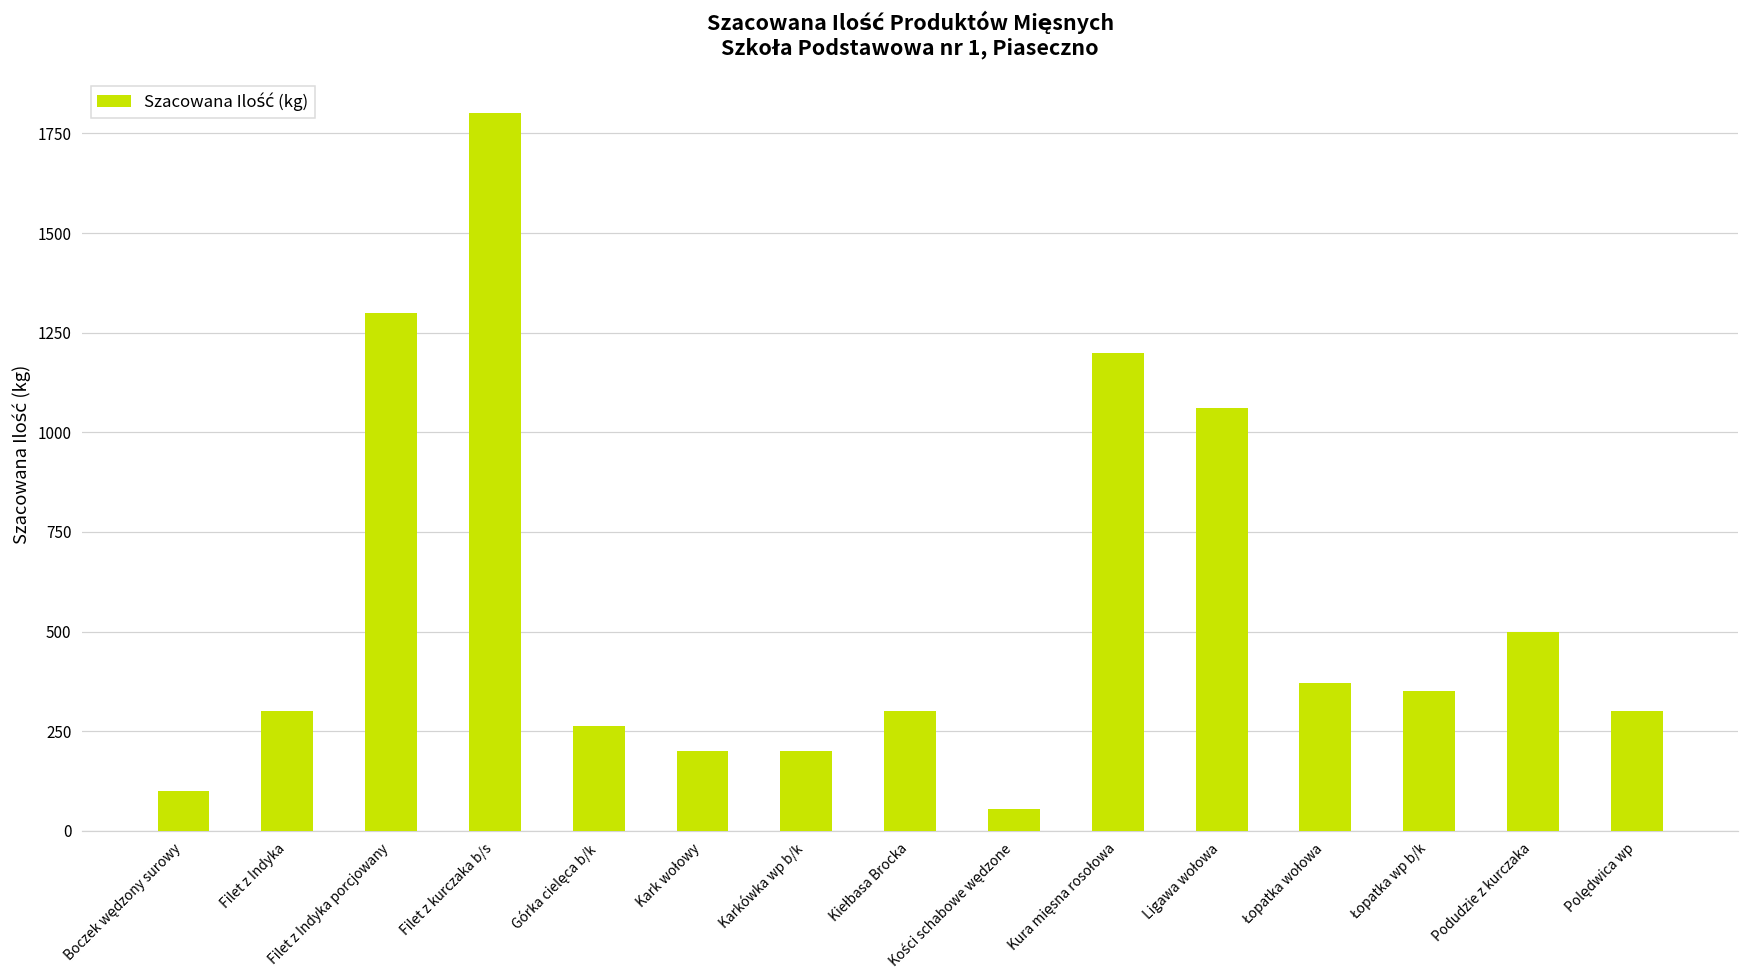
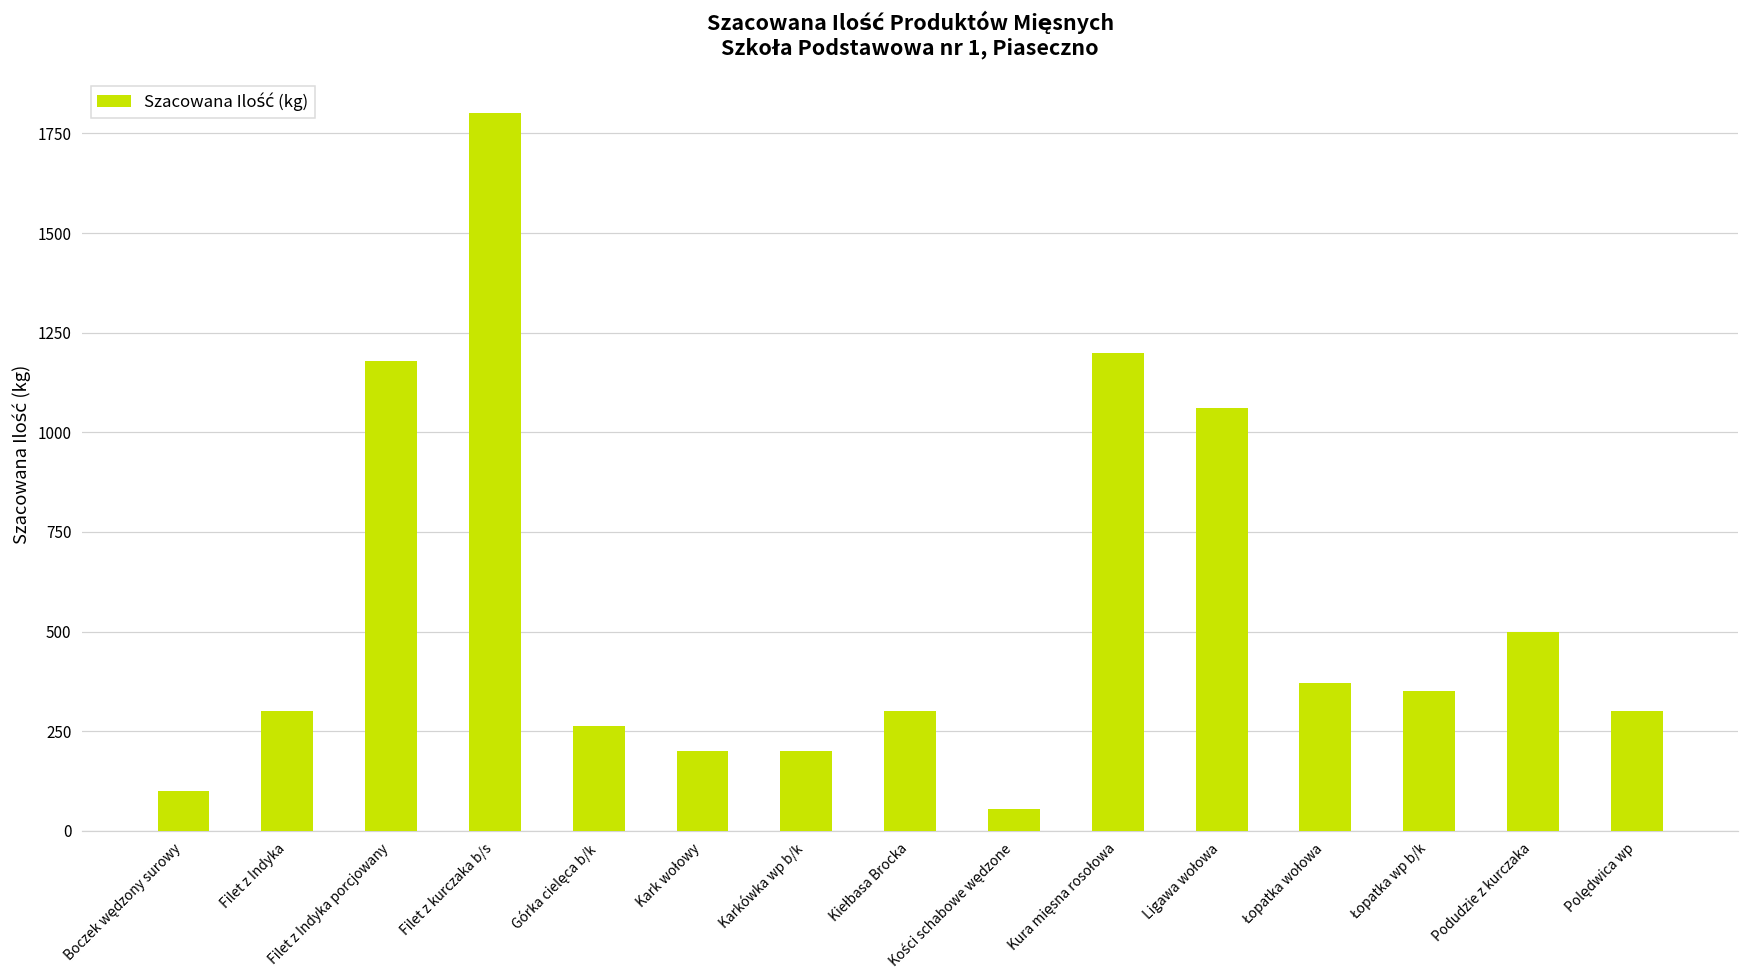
Filet z Indyka porcjowany: 1300 -> 1180
